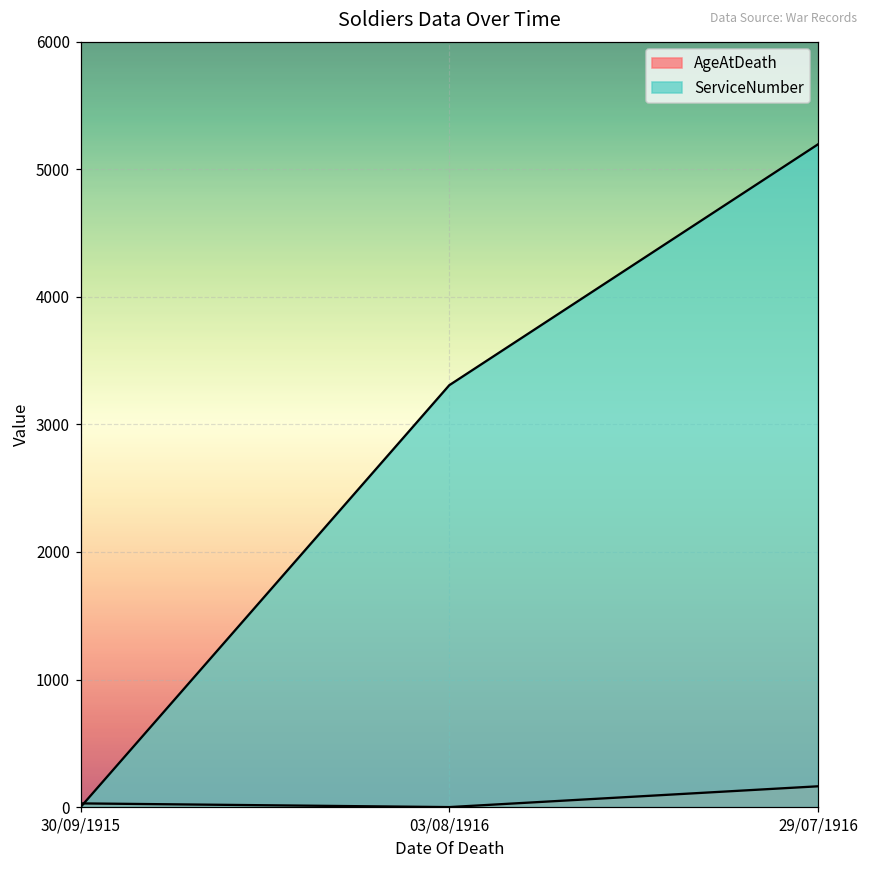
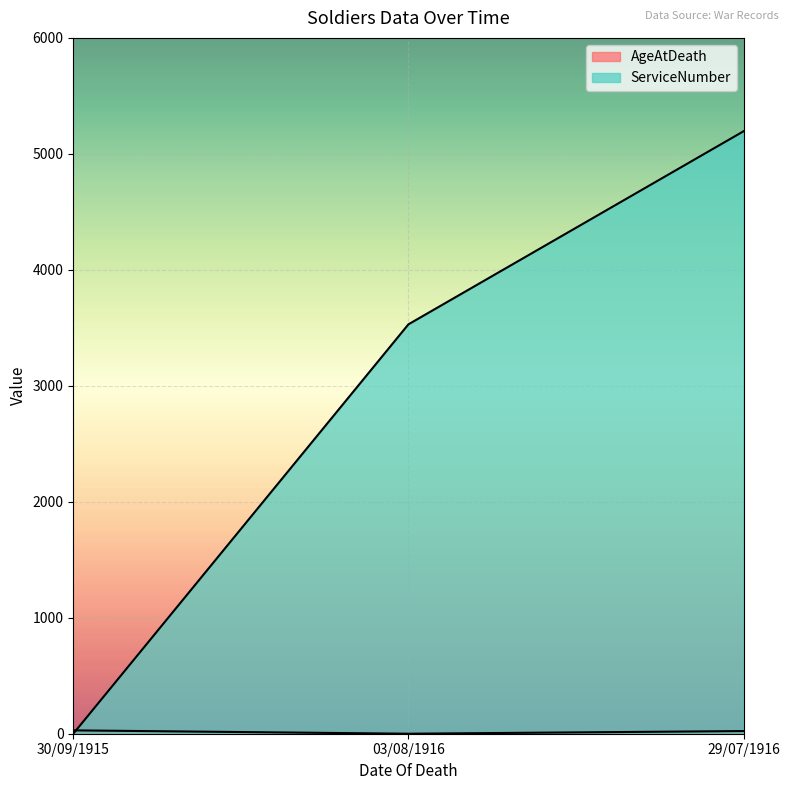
ServiceNumber, 03/08/1916: 3310 -> 3530
AgeAtDeath, 29/07/1916: 160 -> 20
